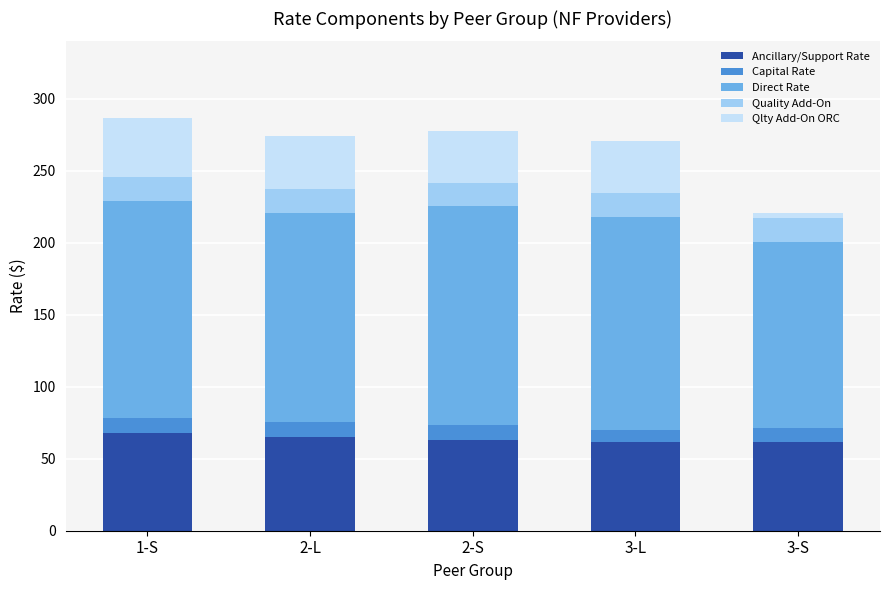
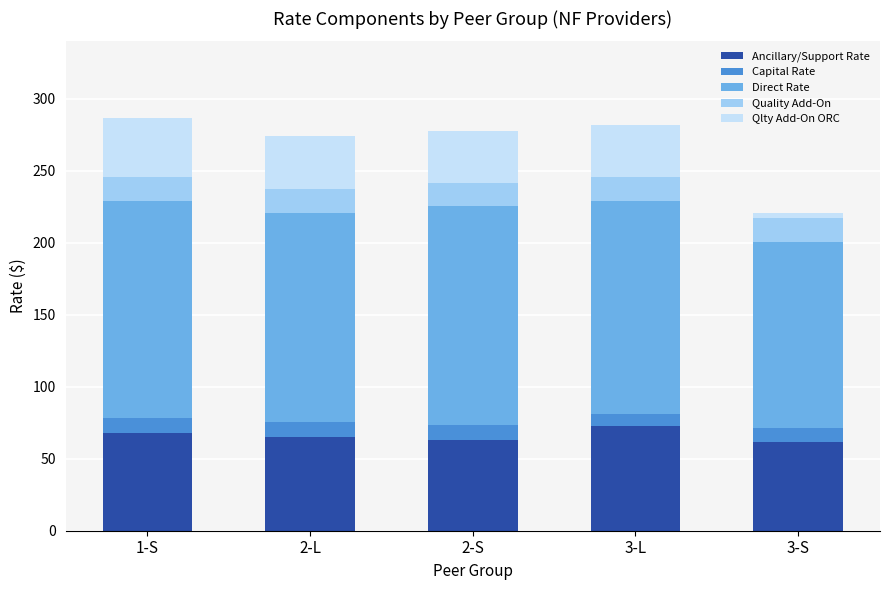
Ancillary/Support Rate, 3-L: 62 -> 73
